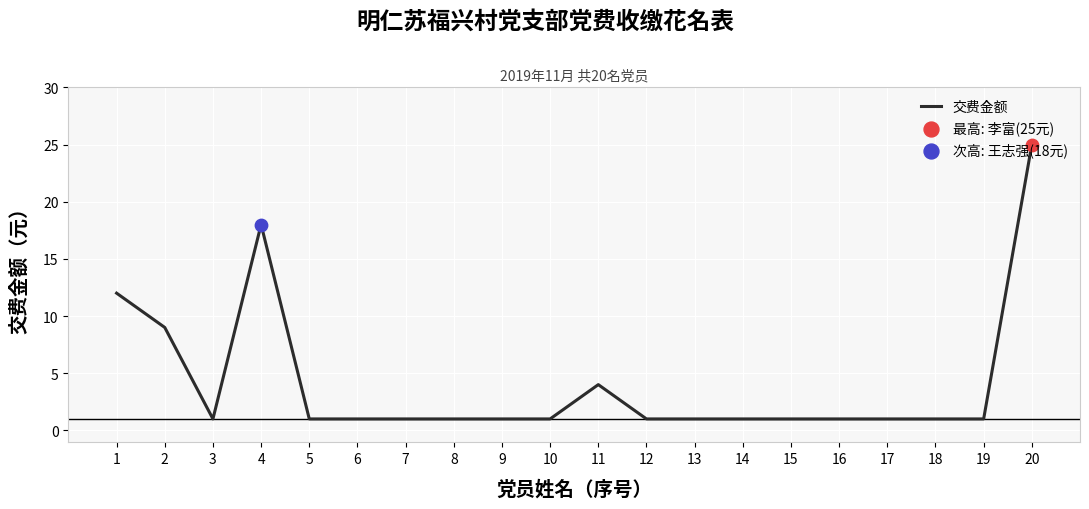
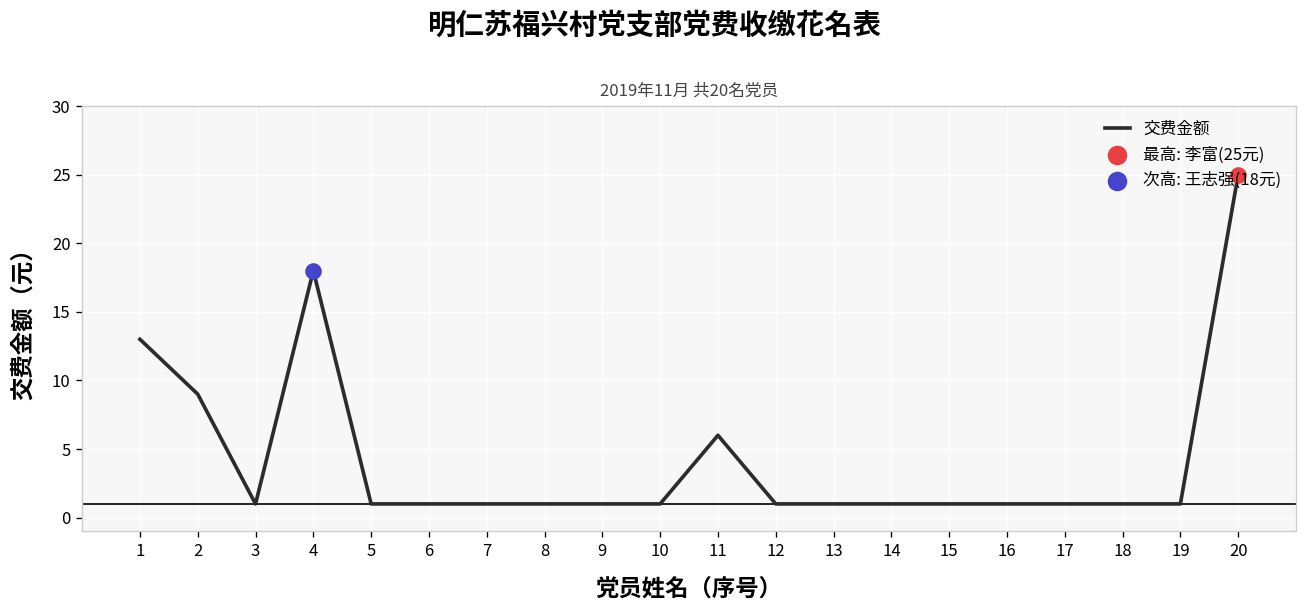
交费金额, 1: 12 -> 13
交费金额, 11: 4 -> 6
